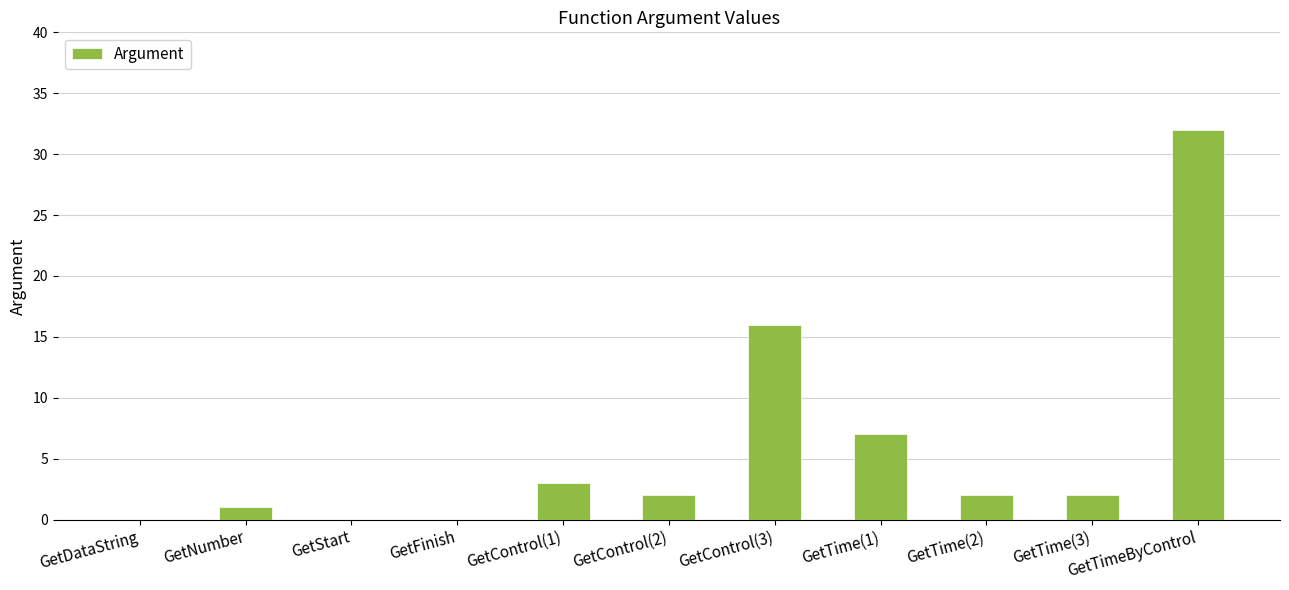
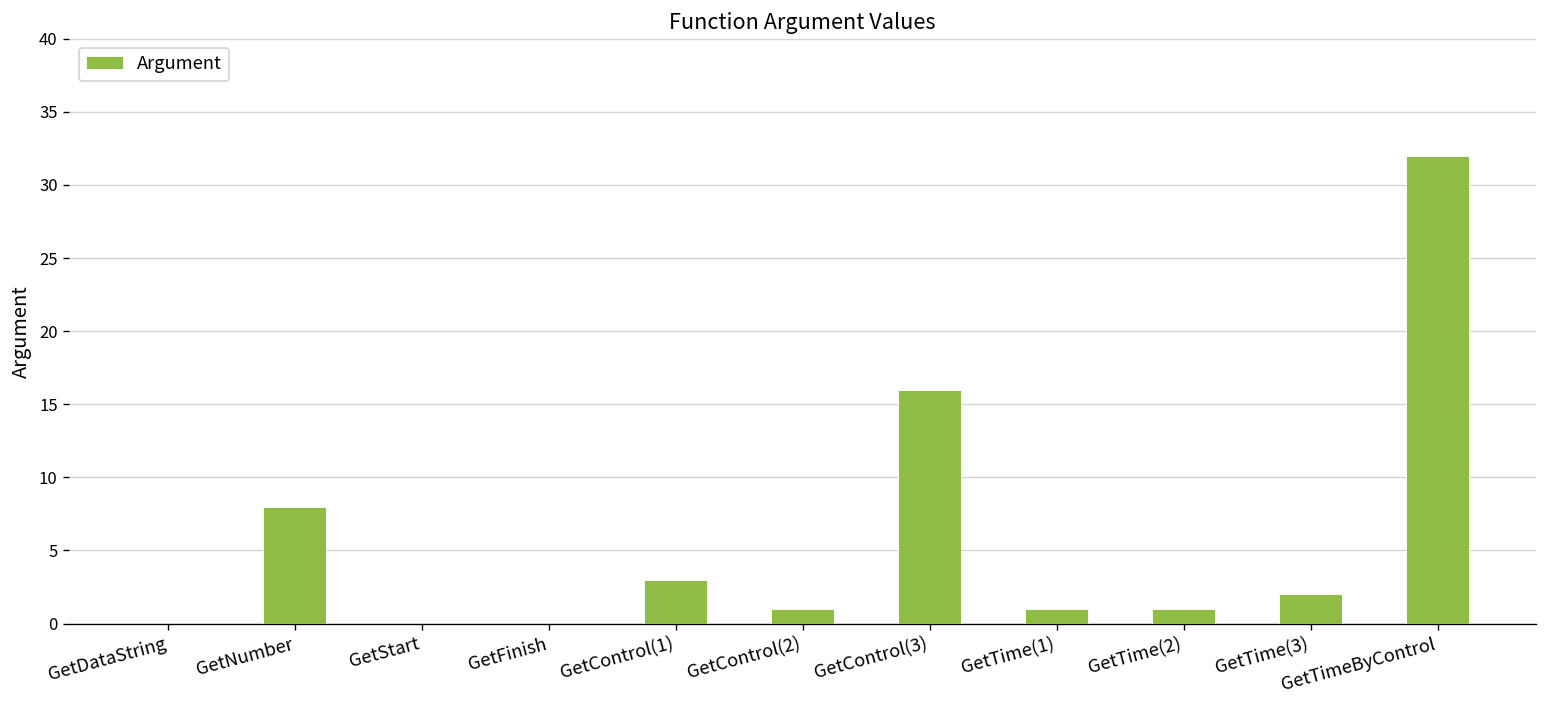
GetNumber: 1 -> 8
GetControl(2): 2 -> 1
GetTime(1): 7 -> 1
GetTime(2): 2 -> 1
